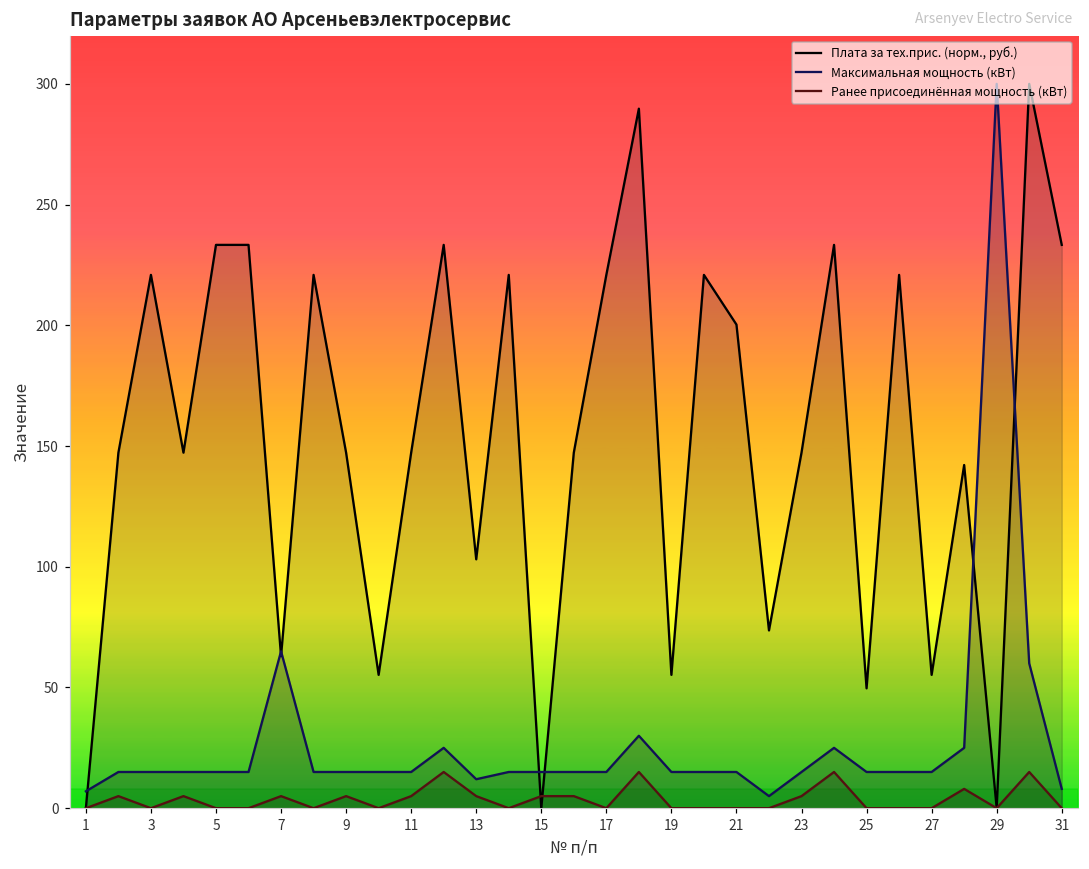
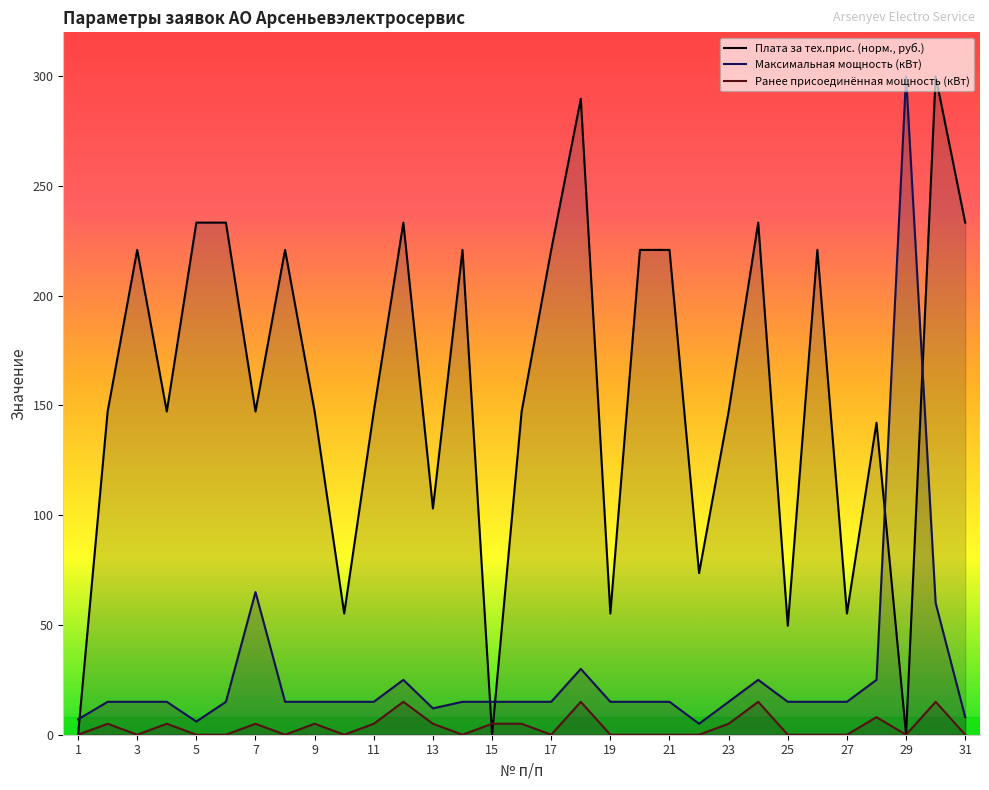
Максимальная мощность (кВт), 5: 15 -> 6
Плата за тех.прис. (норм., руб.), 7: 63 -> 147
Плата за тех.прис. (норм., руб.), 21: 200 -> 221
